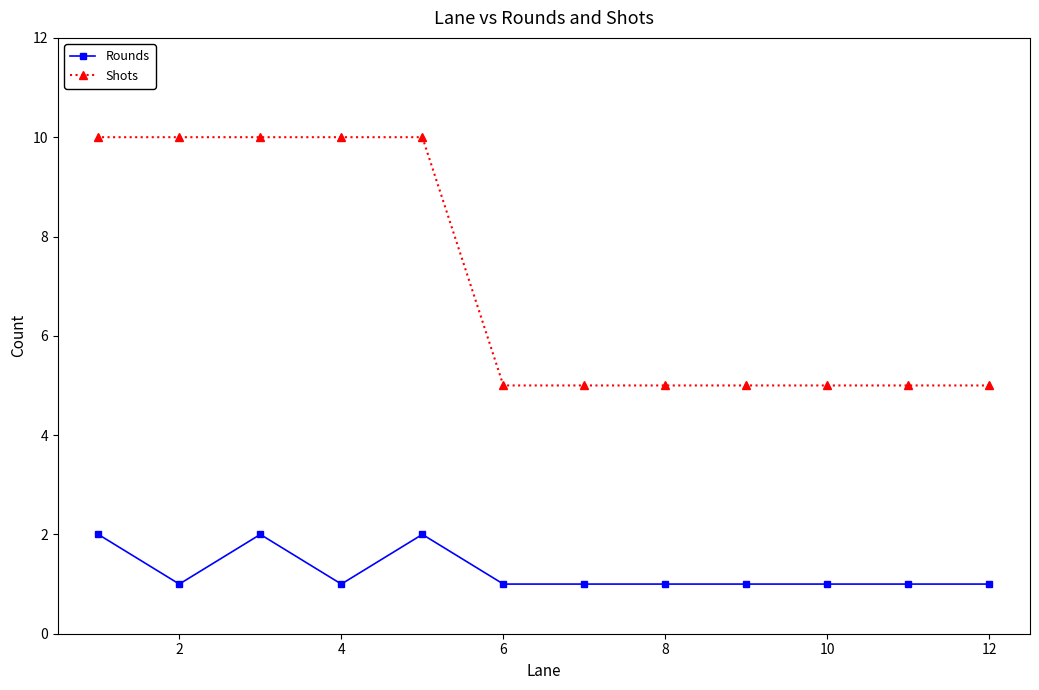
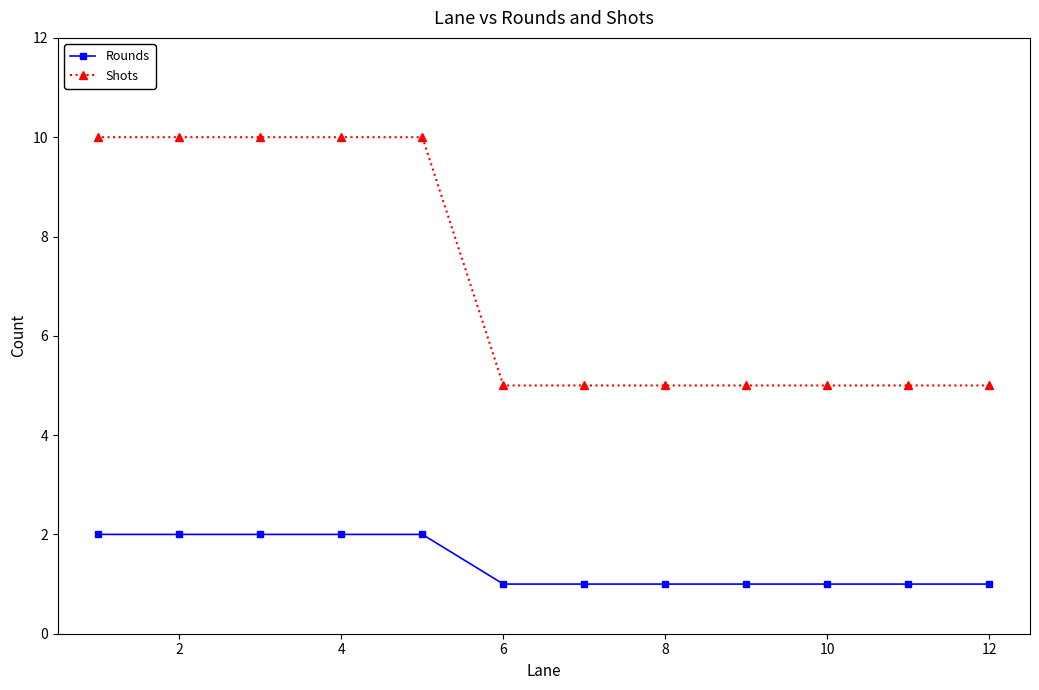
Rounds, 2: 1 -> 2
Rounds, 4: 1 -> 2
